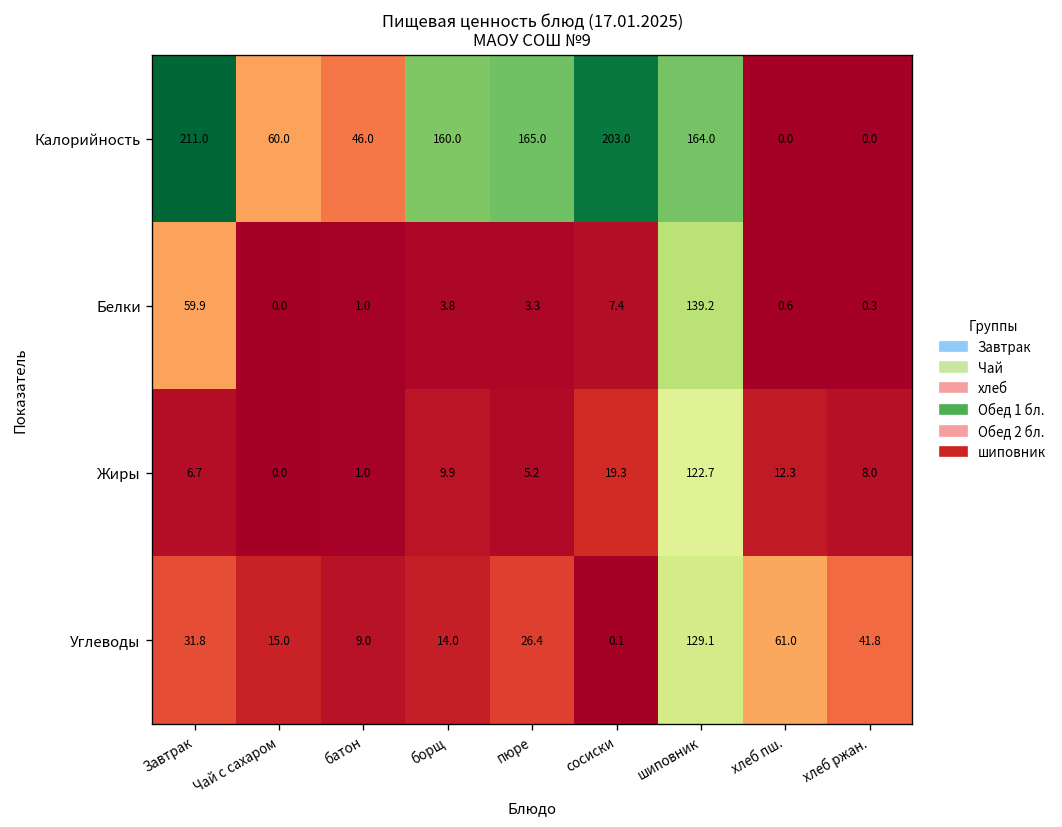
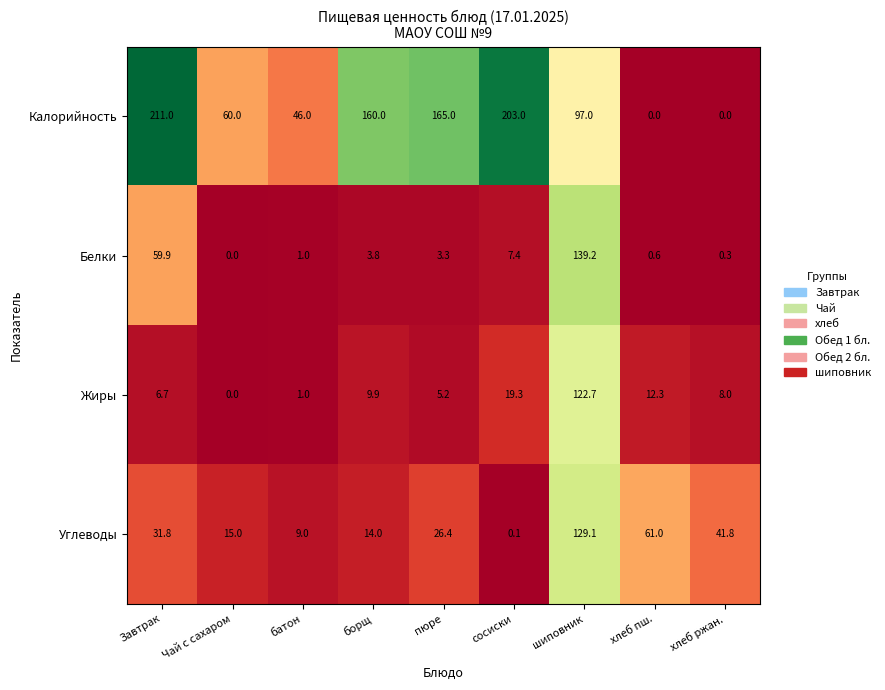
Калорийность, шиповник: 164.0 -> 97.0
